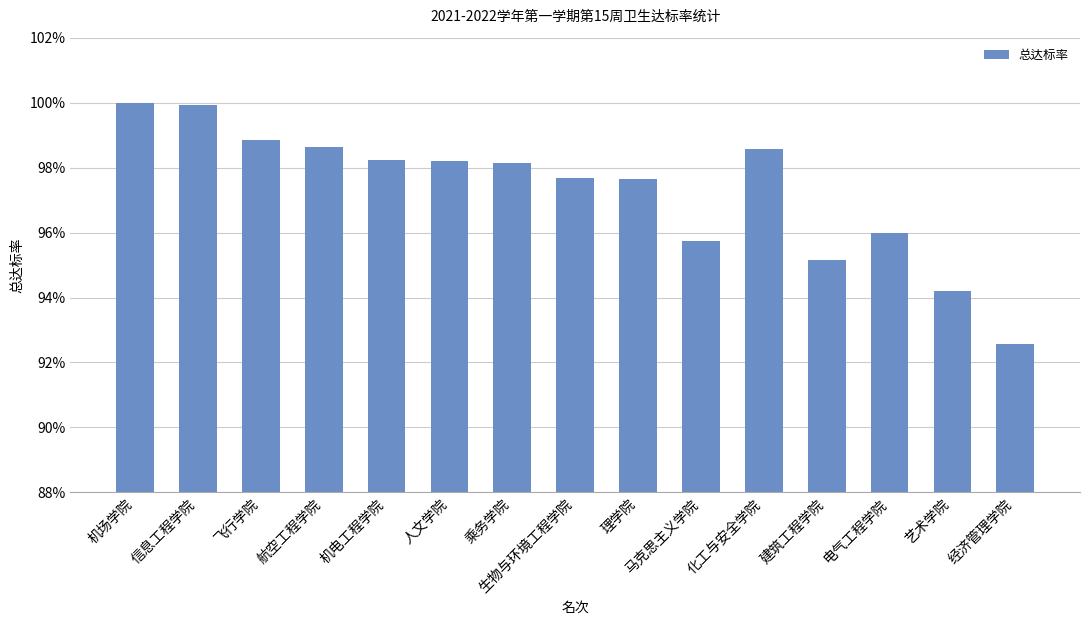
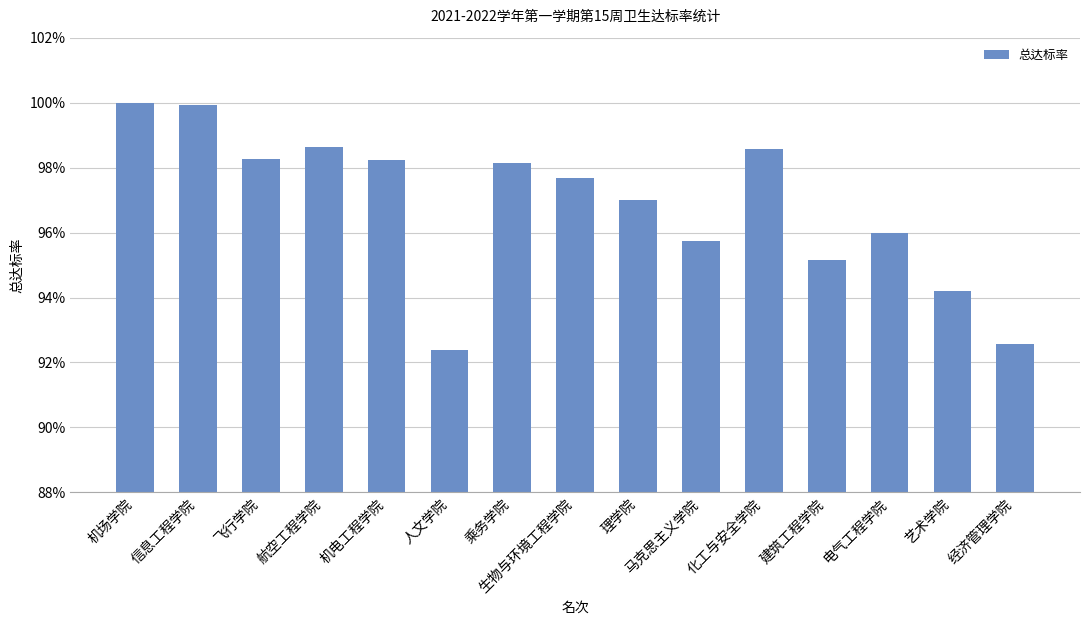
飞行学院: 98.9% -> 98.3%
人文学院: 98.2% -> 92.4%
理学院: 97.7% -> 97.0%
